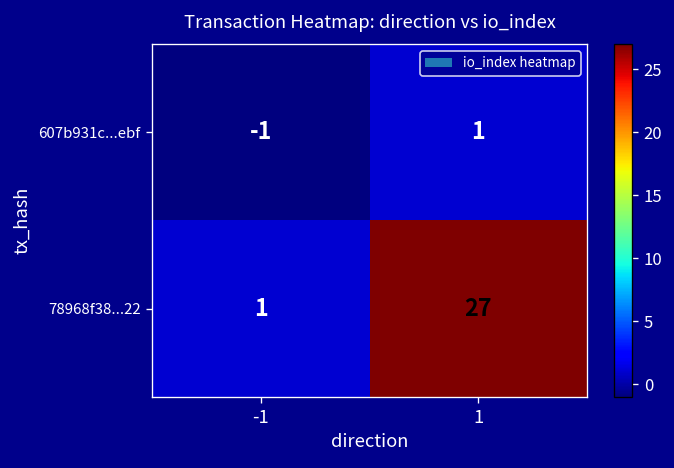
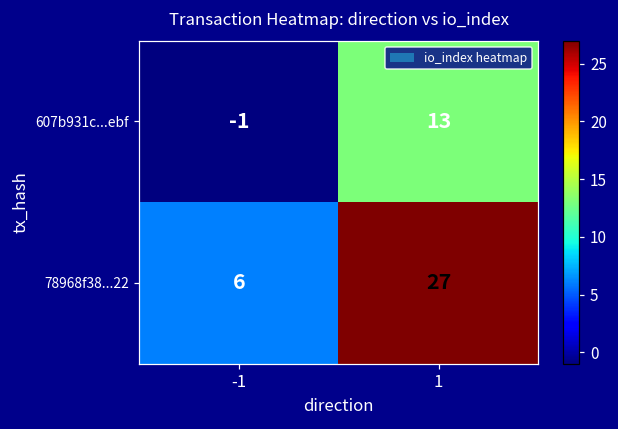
607b931c...ebf, 1: 1 -> 13
78968f38...22, -1: 1 -> 6
